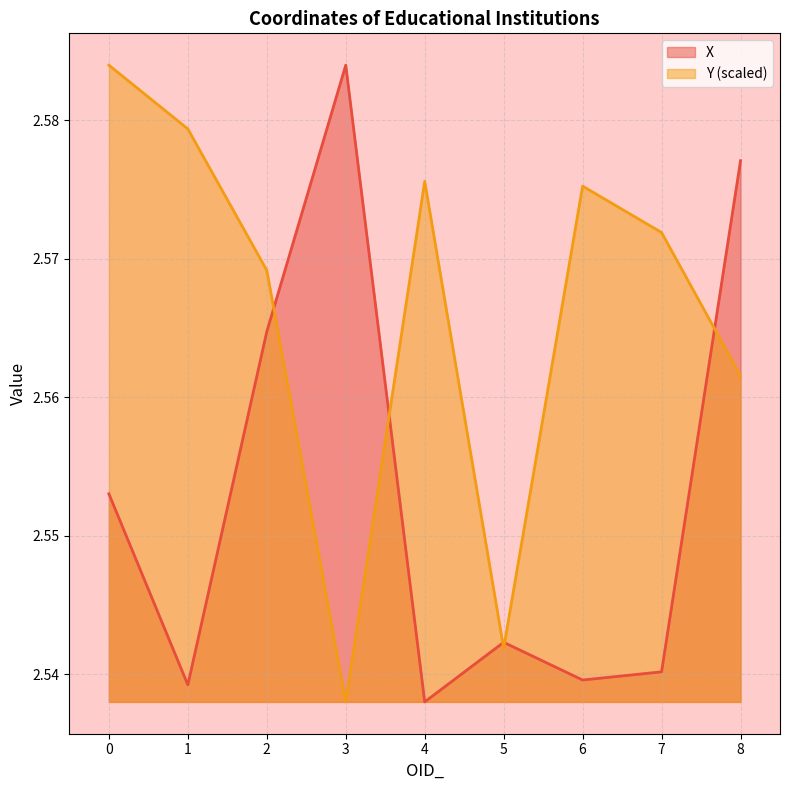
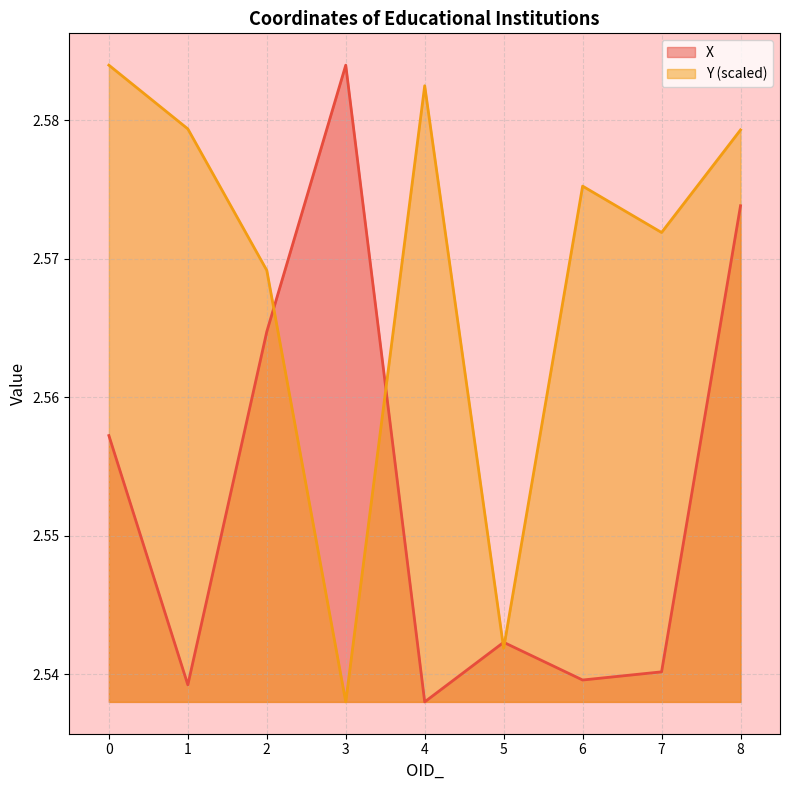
X, 0: 2.5530 -> 2.5572
Y (scaled), 4: 2.5756 -> 2.5825
X, 8: 2.5771 -> 2.5738
Y (scaled), 8: 2.5615 -> 2.5793
